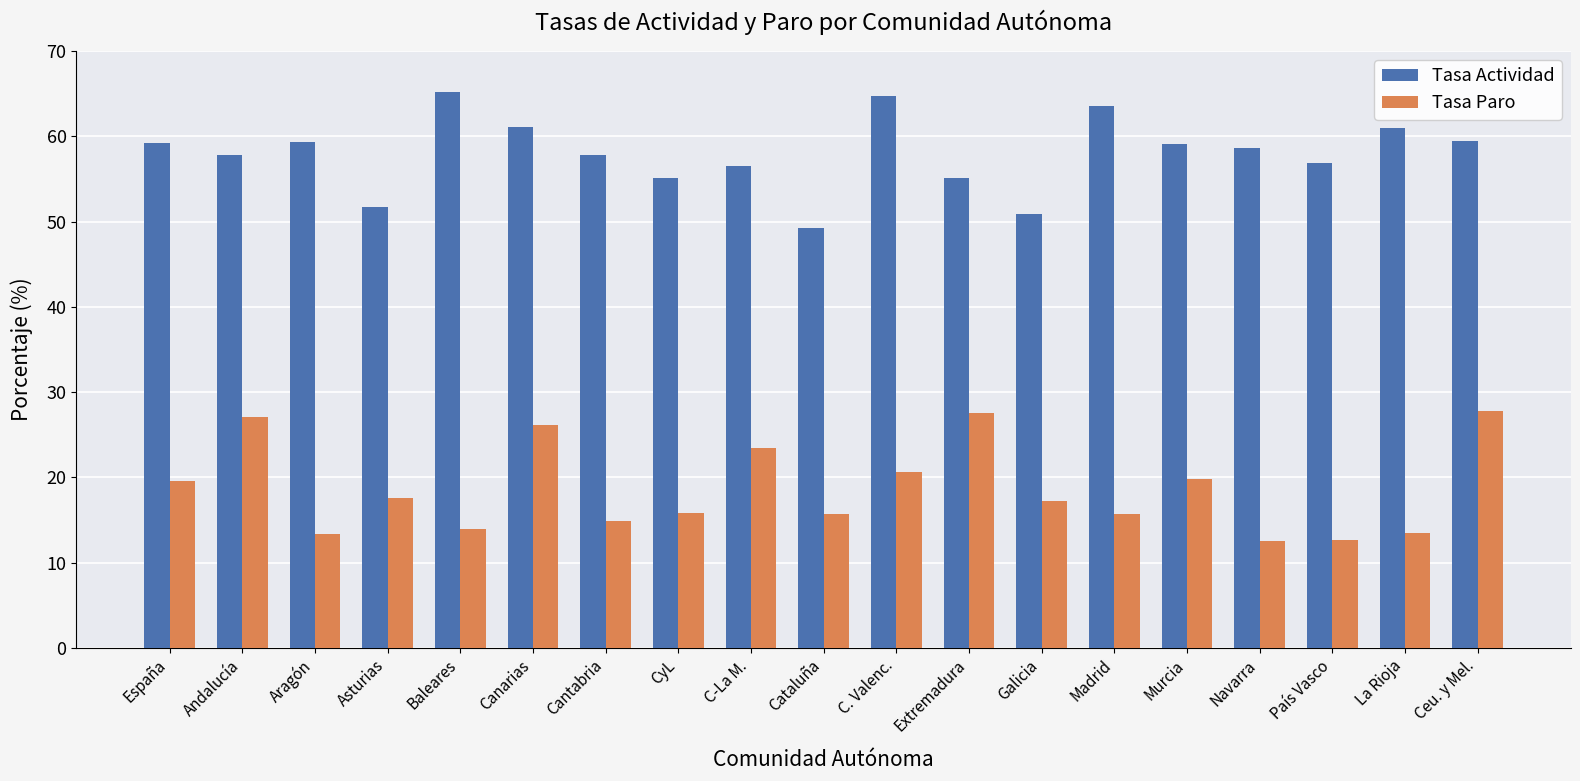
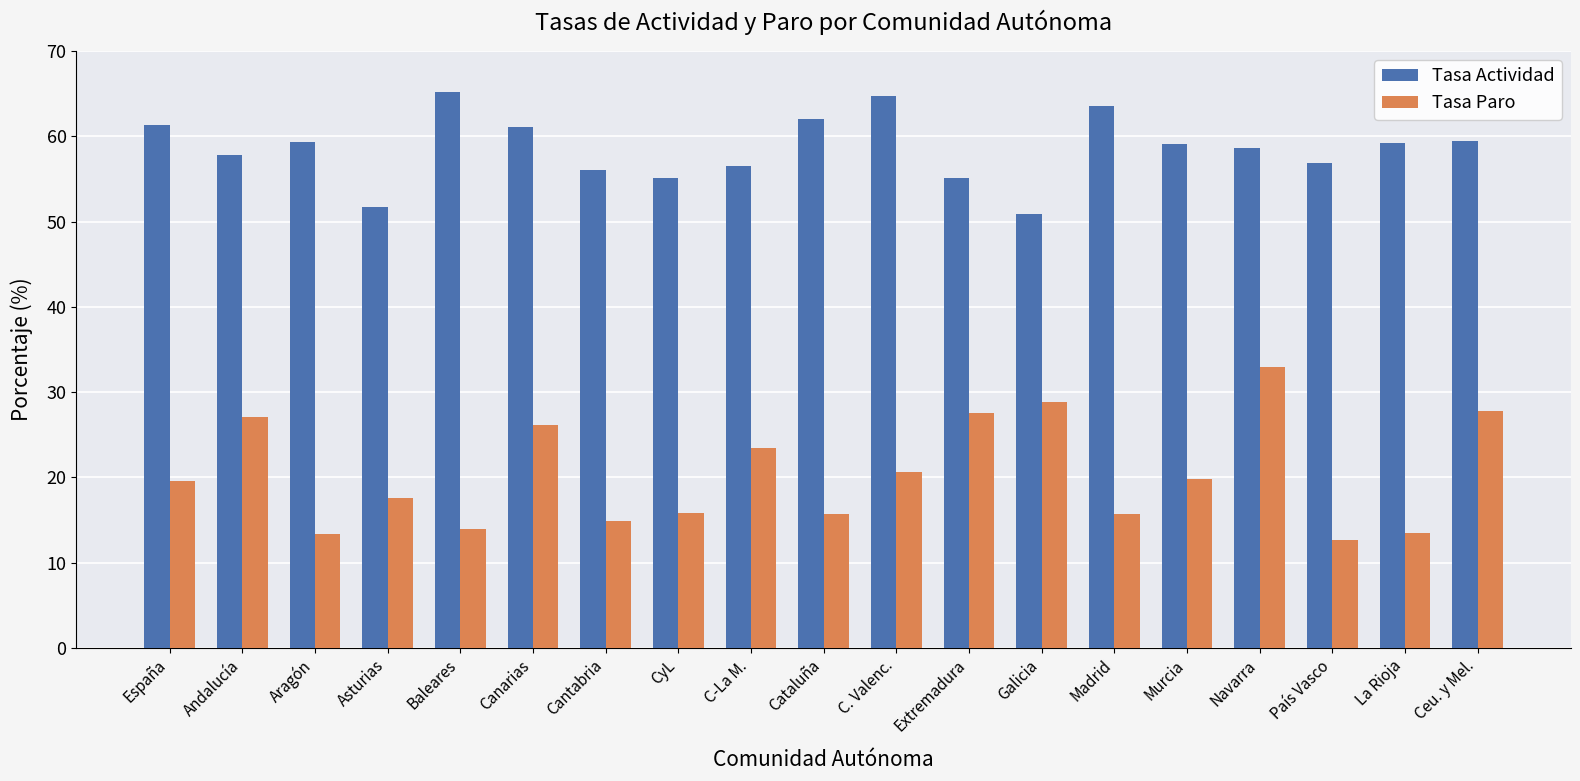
Tasa Actividad, España: 59 -> 61
Tasa Actividad, Cantabria: 58 -> 56
Tasa Actividad, Cataluña: 49 -> 62
Tasa Paro, Galicia: 17 -> 29
Tasa Paro, Navarra: 13 -> 33
Tasa Actividad, La Rioja: 61 -> 59
